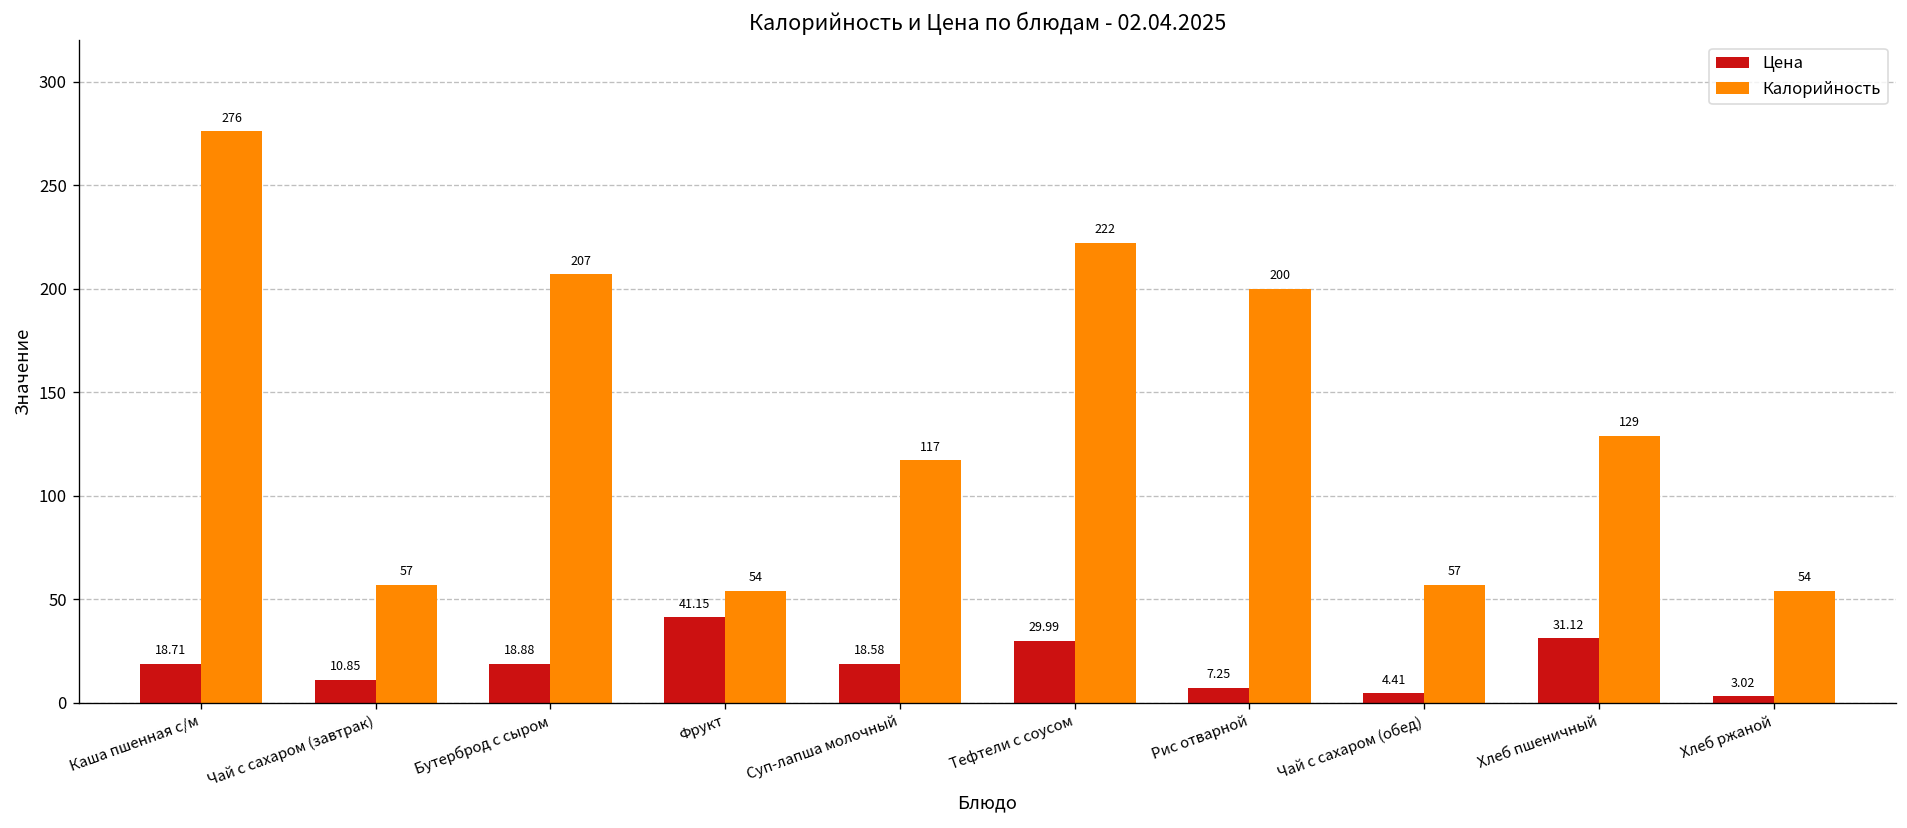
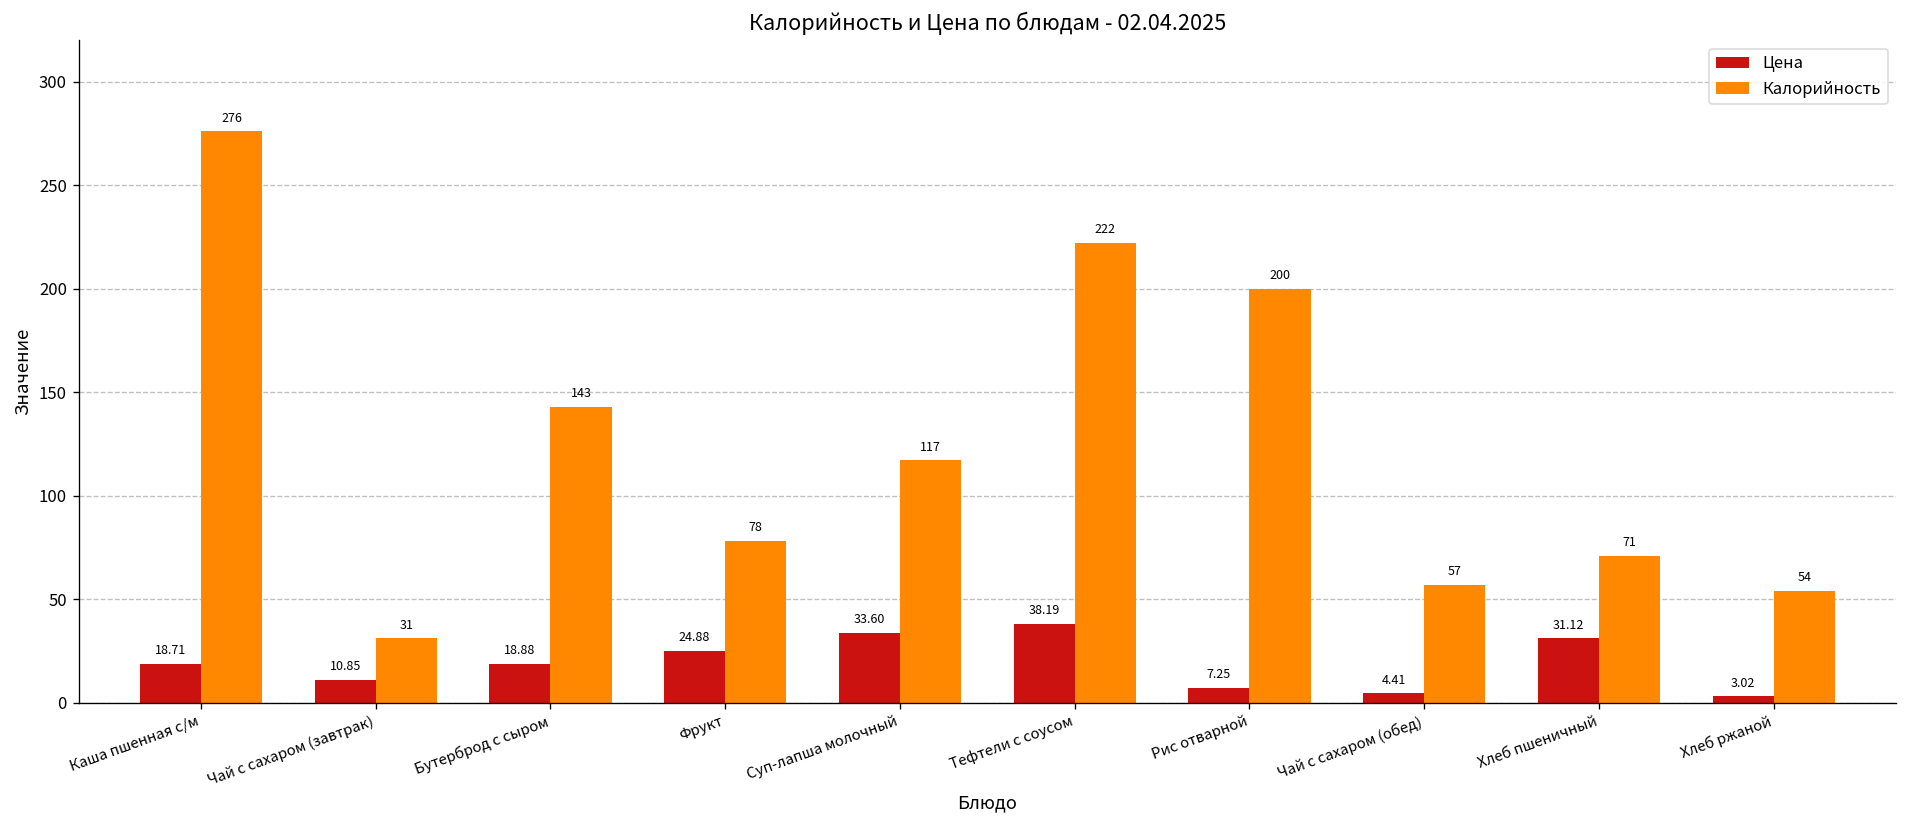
Калорийность, Чай с сахаром (завтрак): 57 -> 31
Калорийность, Бутерброд с сыром: 207 -> 143
Цена, Фрукт: 41.15 -> 24.88
Калорийность, Фрукт: 54 -> 78
Цена, Суп-лапша молочный: 18.58 -> 33.60
Цена, Тефтели с соусом: 29.99 -> 38.19
Калорийность, Хлеб пшеничный: 129 -> 71
